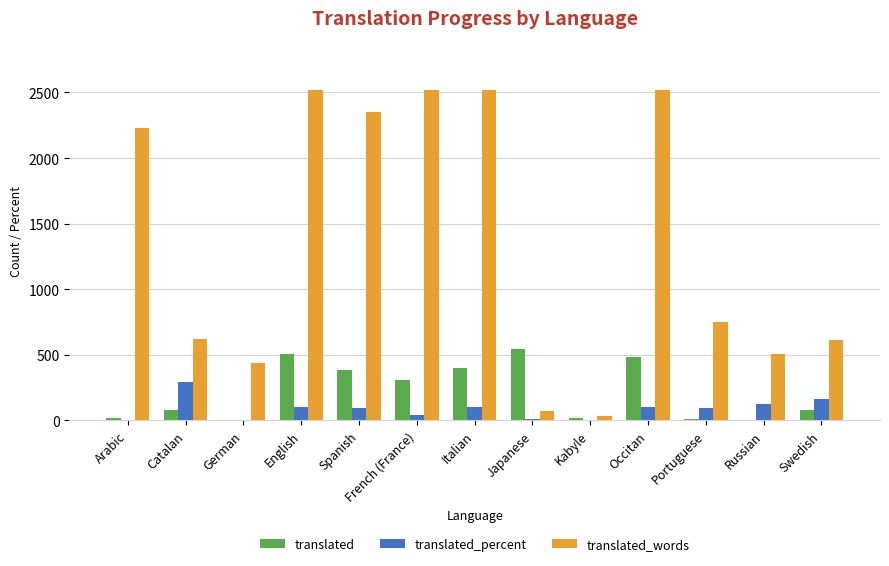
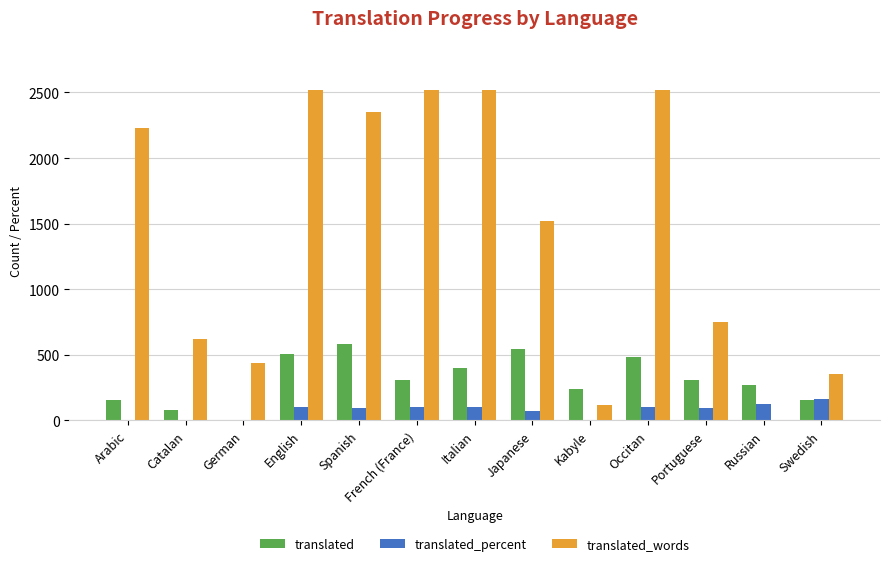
translated, Arabic: 20 -> 160
translated_percent, Catalan: 290 -> 0
translated, Spanish: 390 -> 590
translated_percent, French (France): 40 -> 100
translated_percent, Japanese: 10 -> 70
translated_words, Japanese: 80 -> 1520
translated, Kabyle: 20 -> 240
translated_words, Kabyle: 40 -> 120
translated, Portuguese: 10 -> 310
translated, Russian: 0 -> 270
translated_words, Russian: 500 -> 0
translated, Swedish: 80 -> 160
translated_words, Swedish: 610 -> 350
